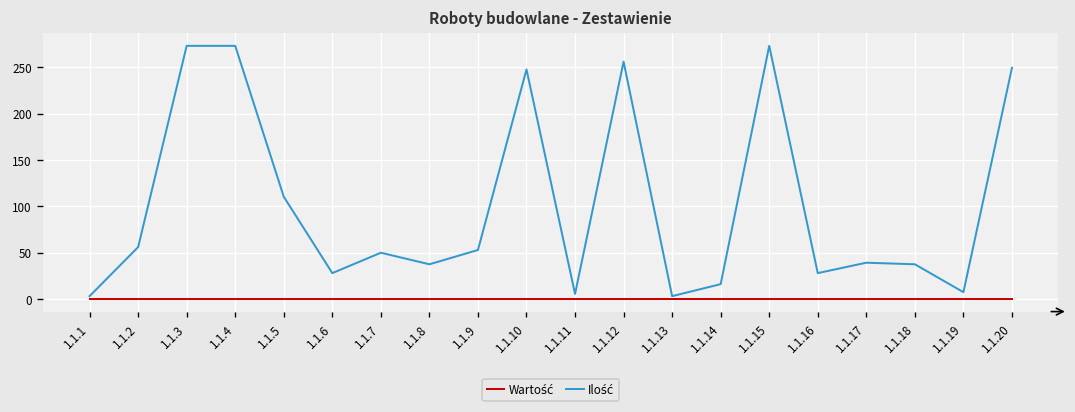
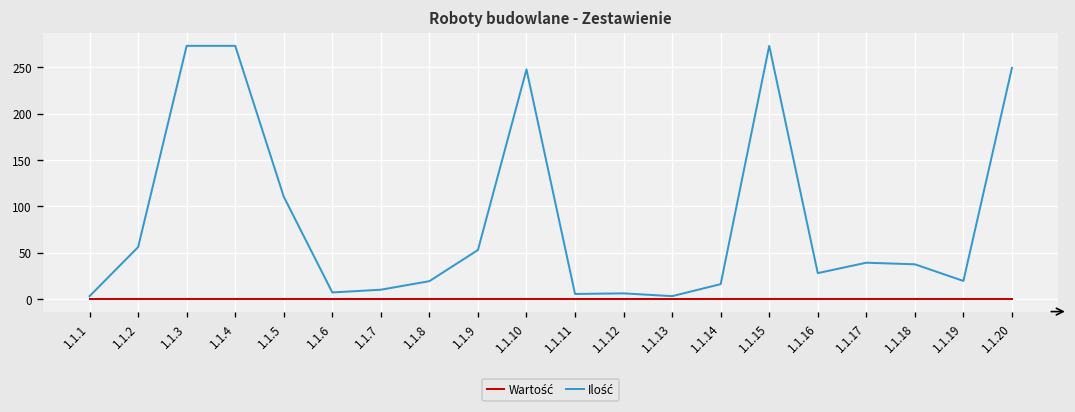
Ilość, 1.1.6: 30 -> 10
Ilość, 1.1.7: 50 -> 10
Ilość, 1.1.8: 40 -> 20
Ilość, 1.1.12: 260 -> 10
Ilość, 1.1.19: 10 -> 20
